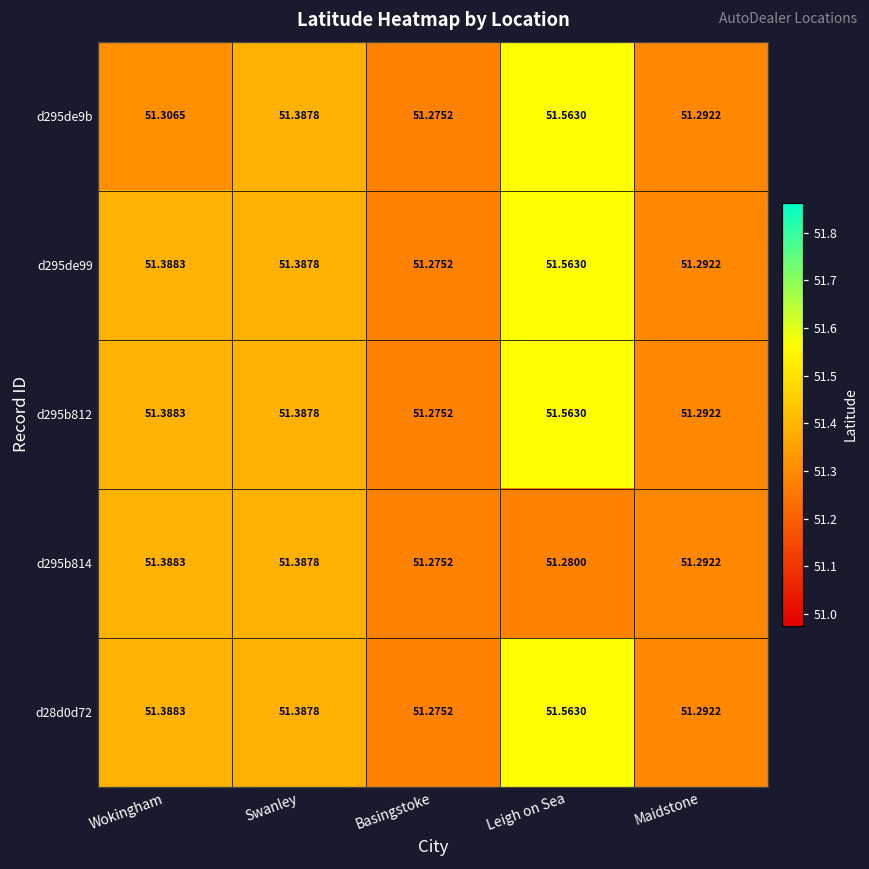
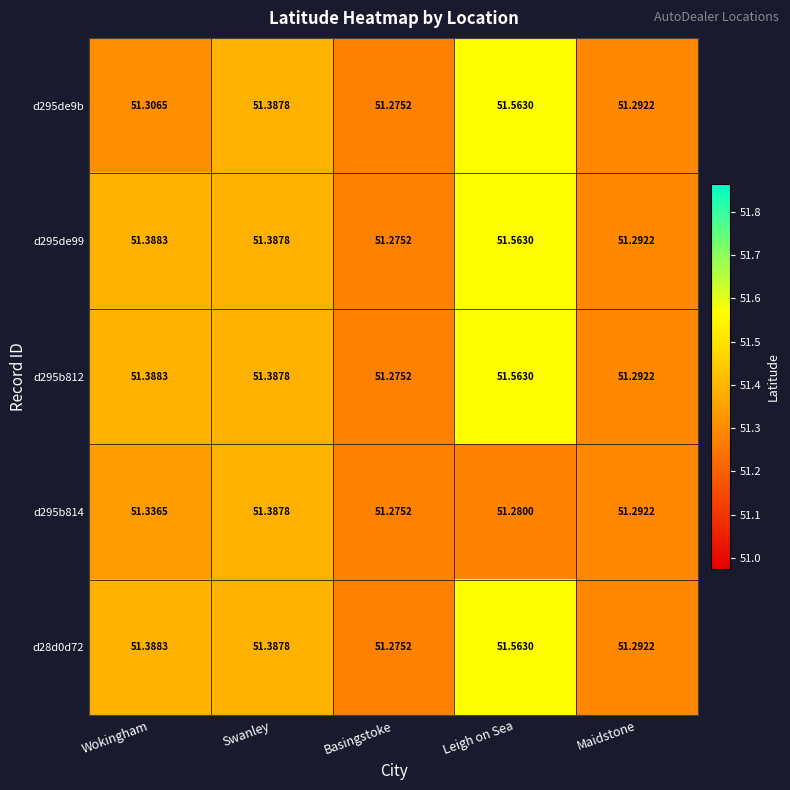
d295b814, Wokingham: 51.3883 -> 51.3365
